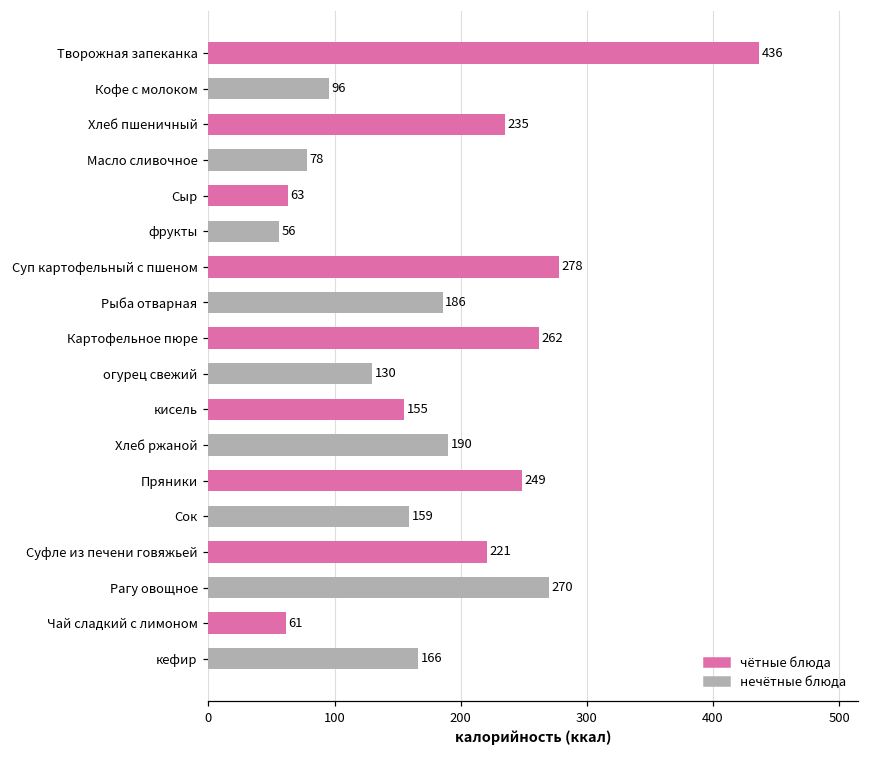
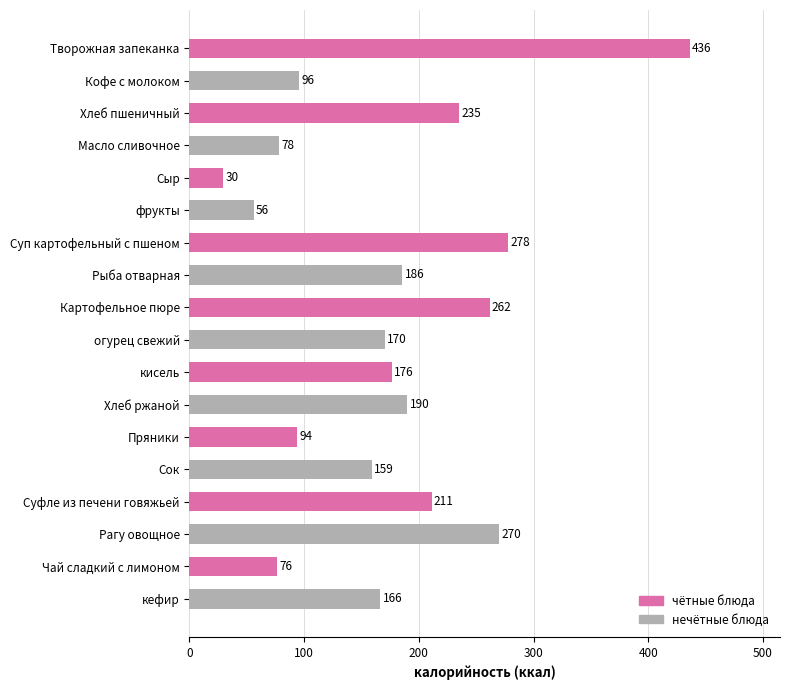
Сыр: 63 -> 30
огурец свежий: 130 -> 170
кисель: 155 -> 176
Пряники: 249 -> 94
Суфле из печени говяжьей: 221 -> 211
Чай сладкий с лимоном: 61 -> 76
